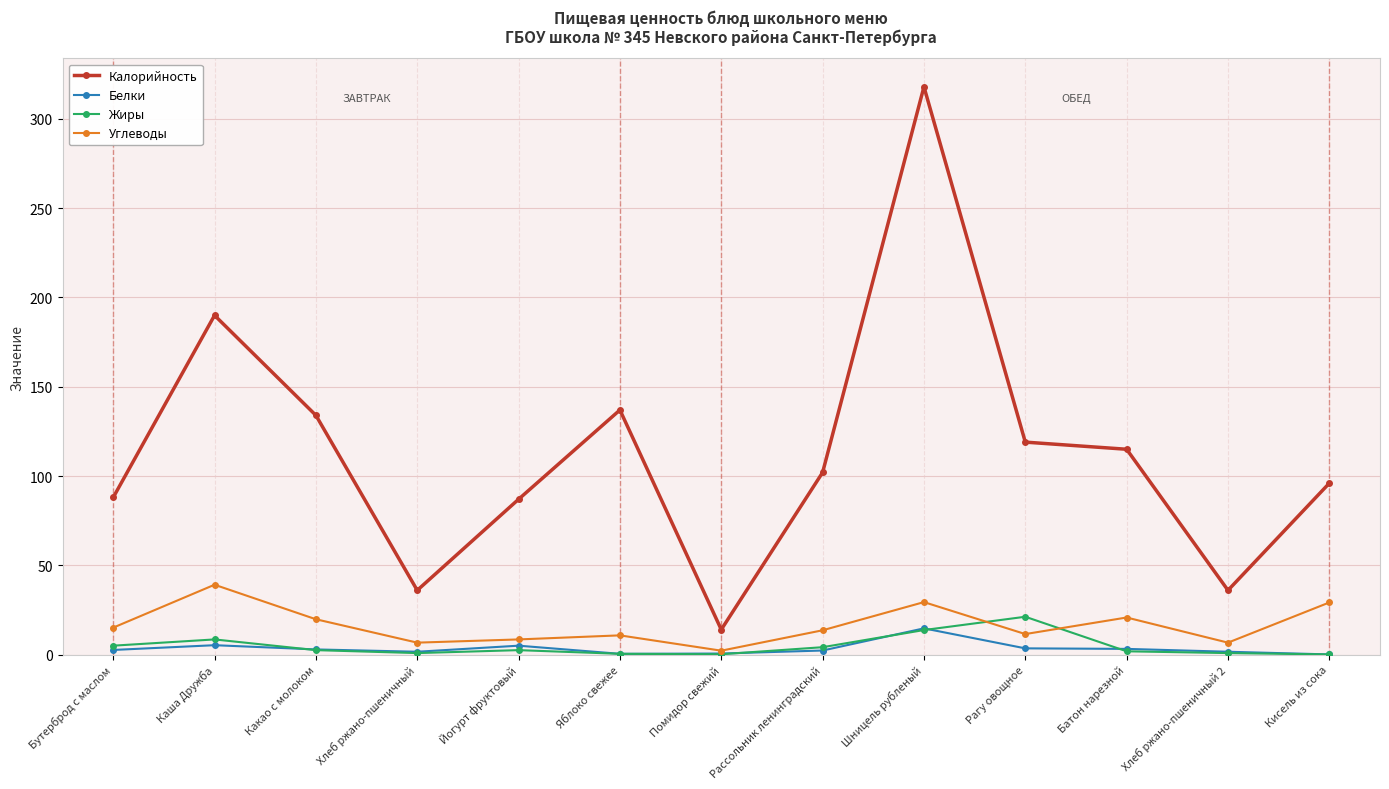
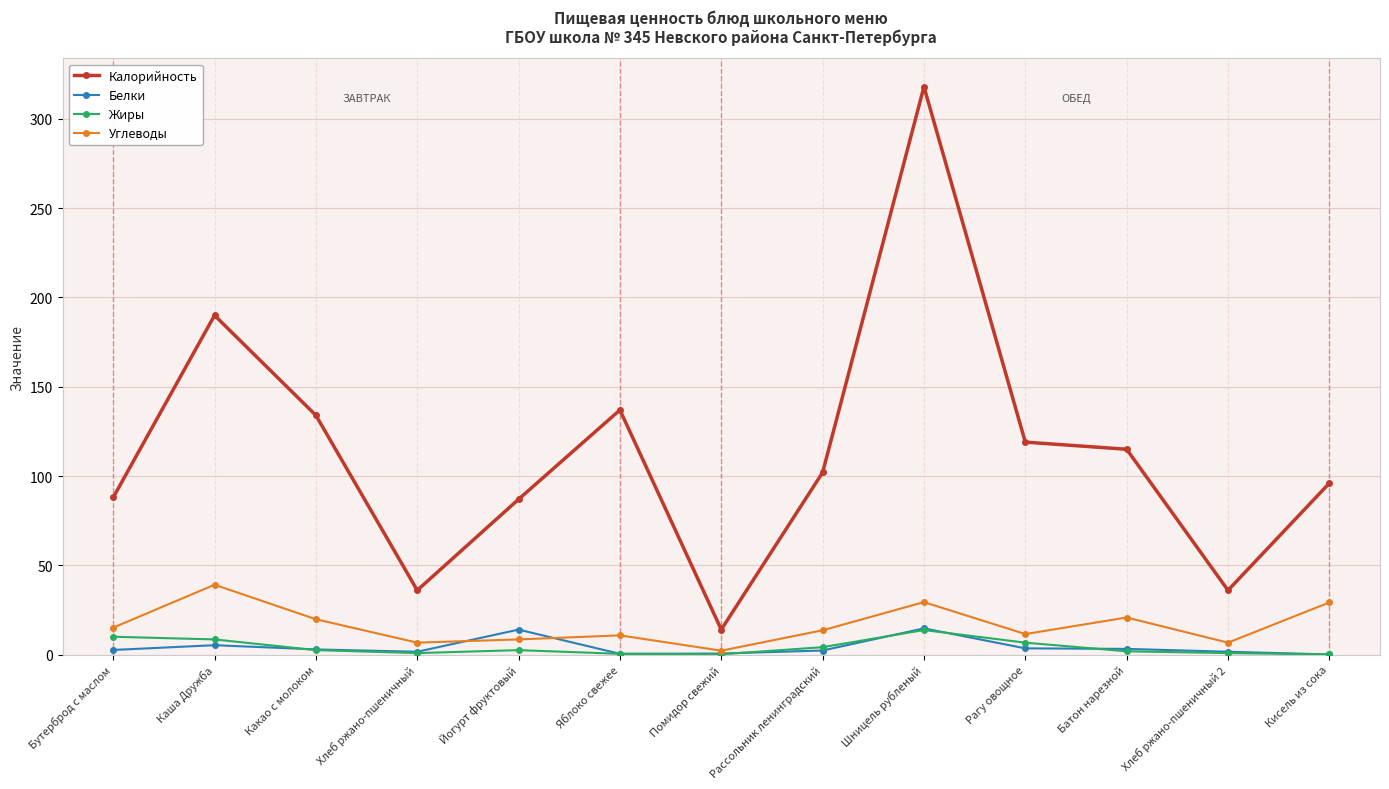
Жиры, Бутерброд с маслом: 5 -> 10
Белки, Йогурт фруктовый: 5 -> 14
Жиры, Рагу овощное: 21 -> 7
